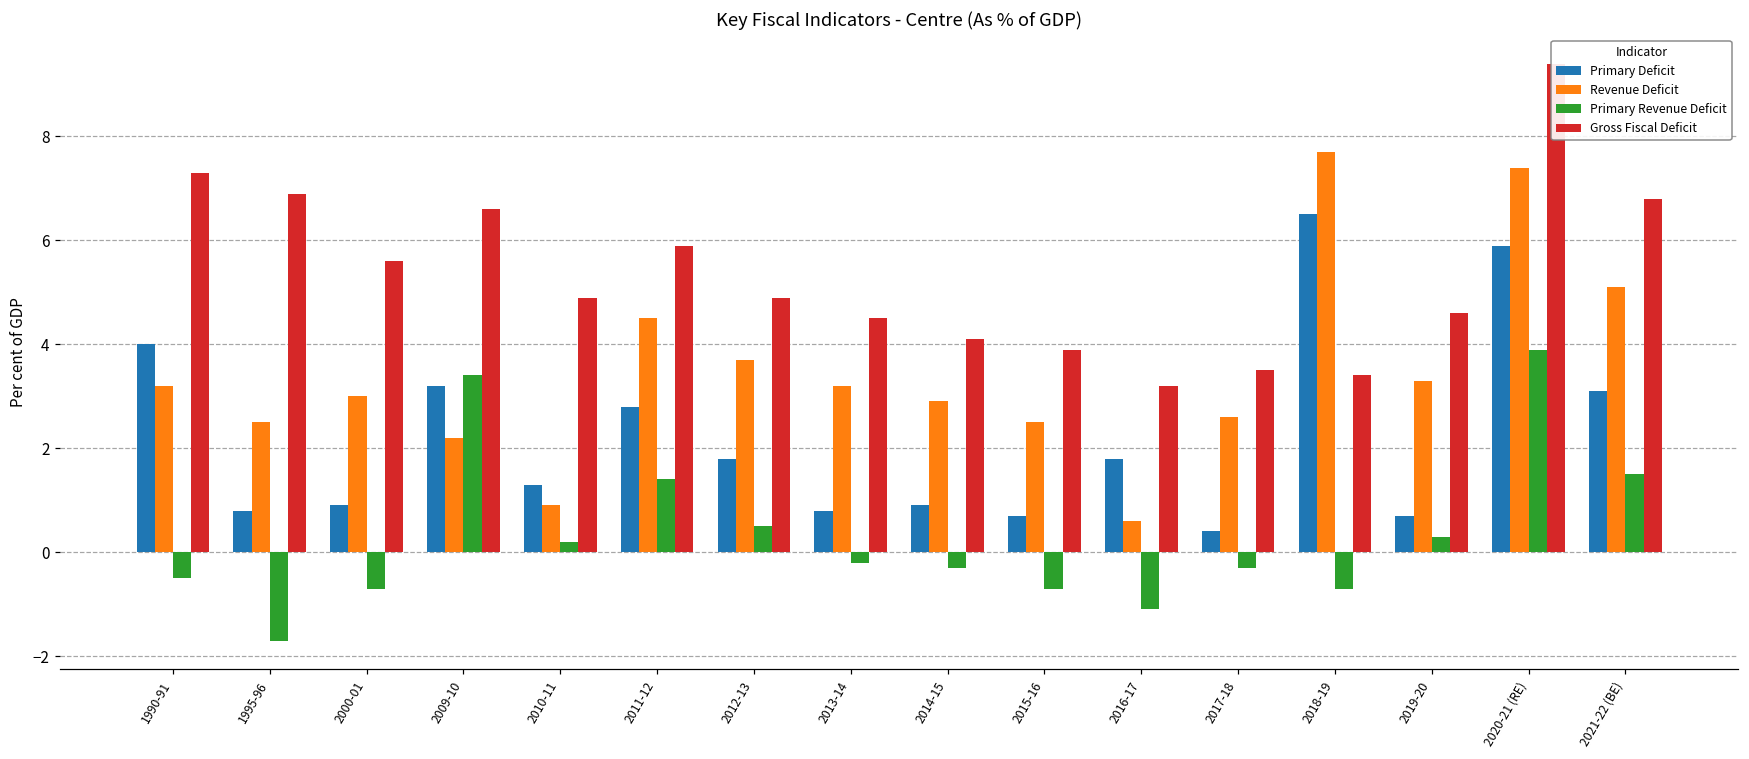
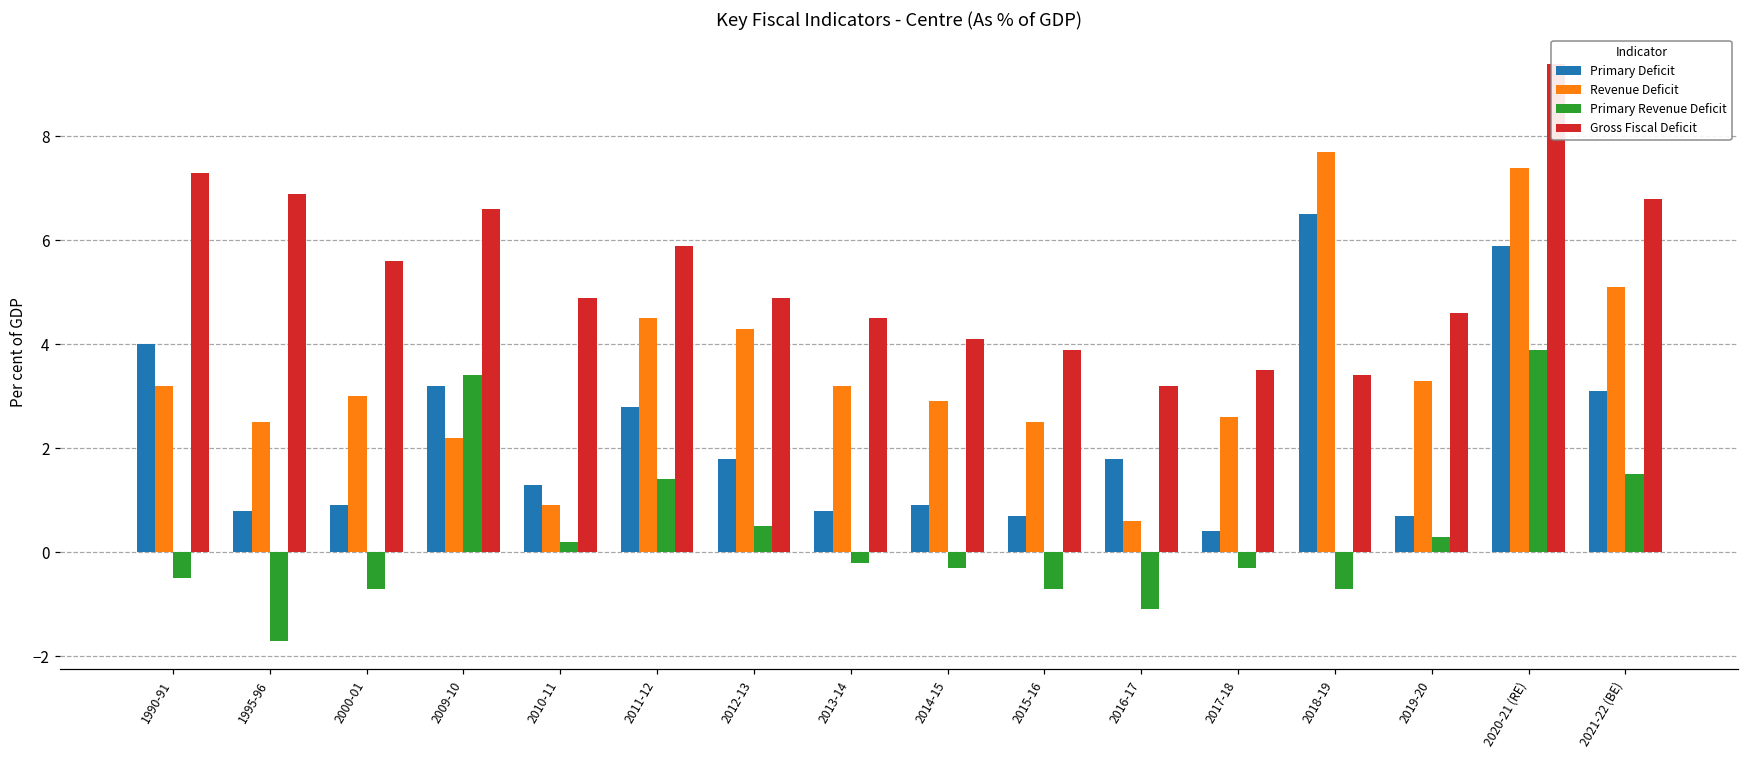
Revenue Deficit, 2012-13: 3.7 -> 4.3
